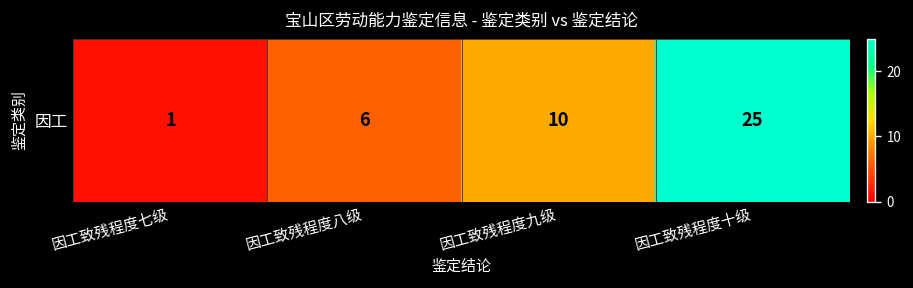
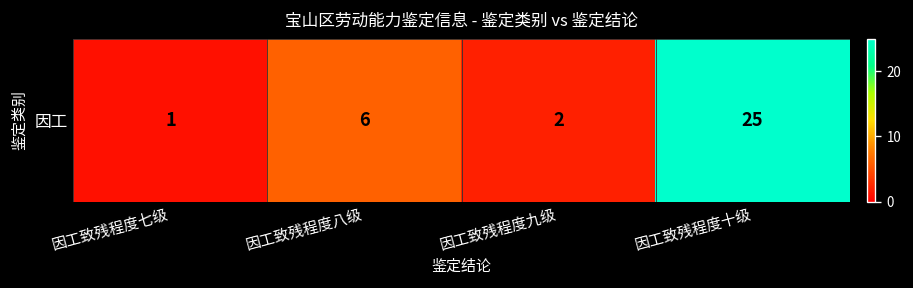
因工, 因工致残程度九级: 10 -> 2
